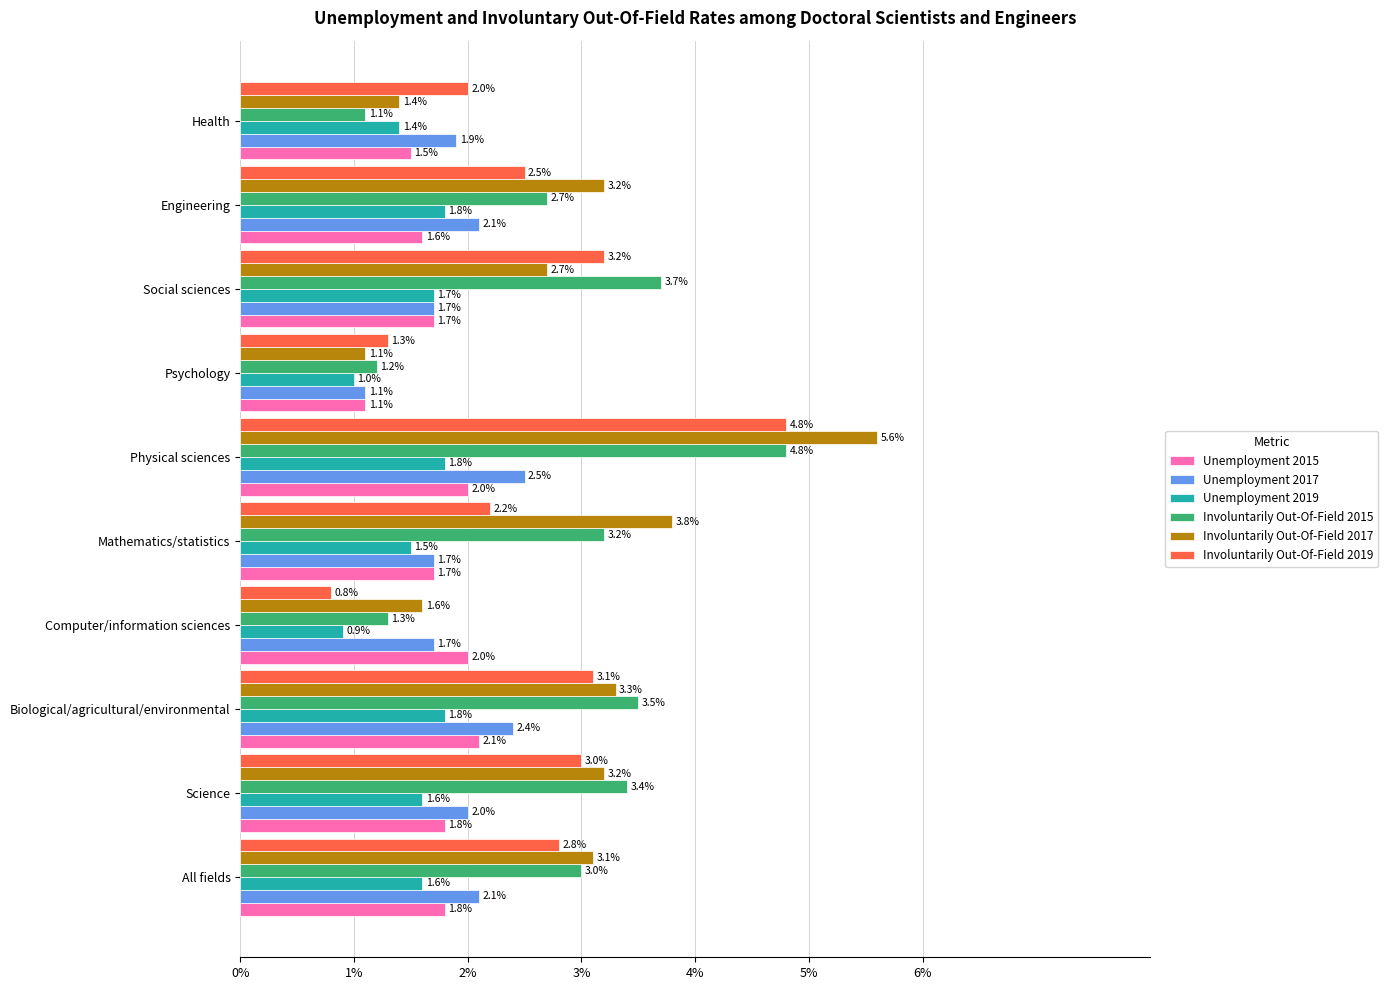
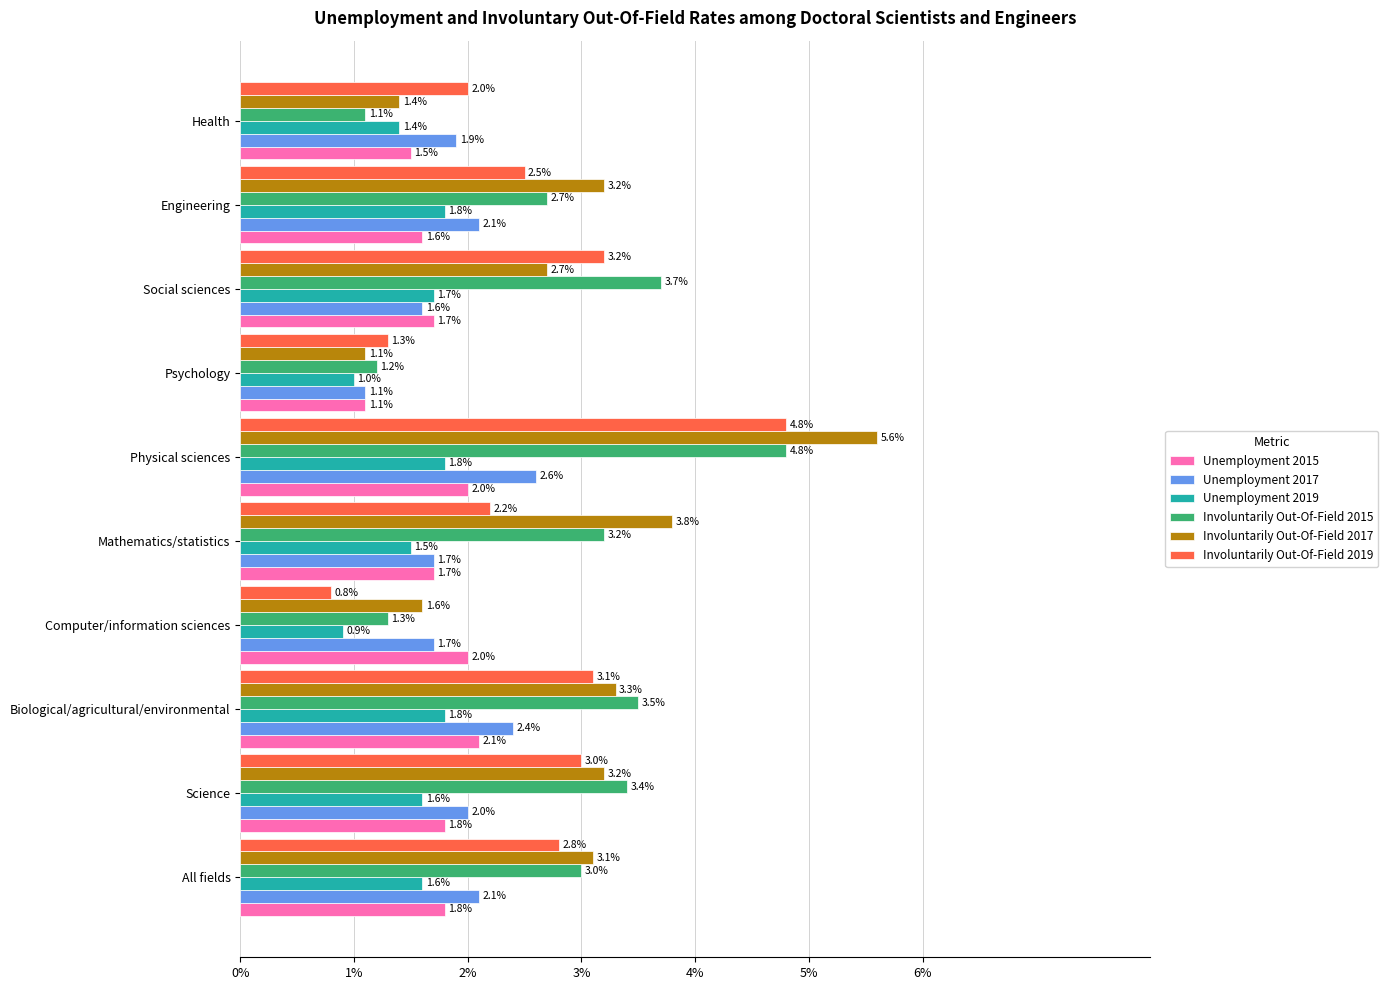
Unemployment 2017, Social sciences: 1.7% -> 1.6%
Unemployment 2017, Physical sciences: 2.5% -> 2.6%
